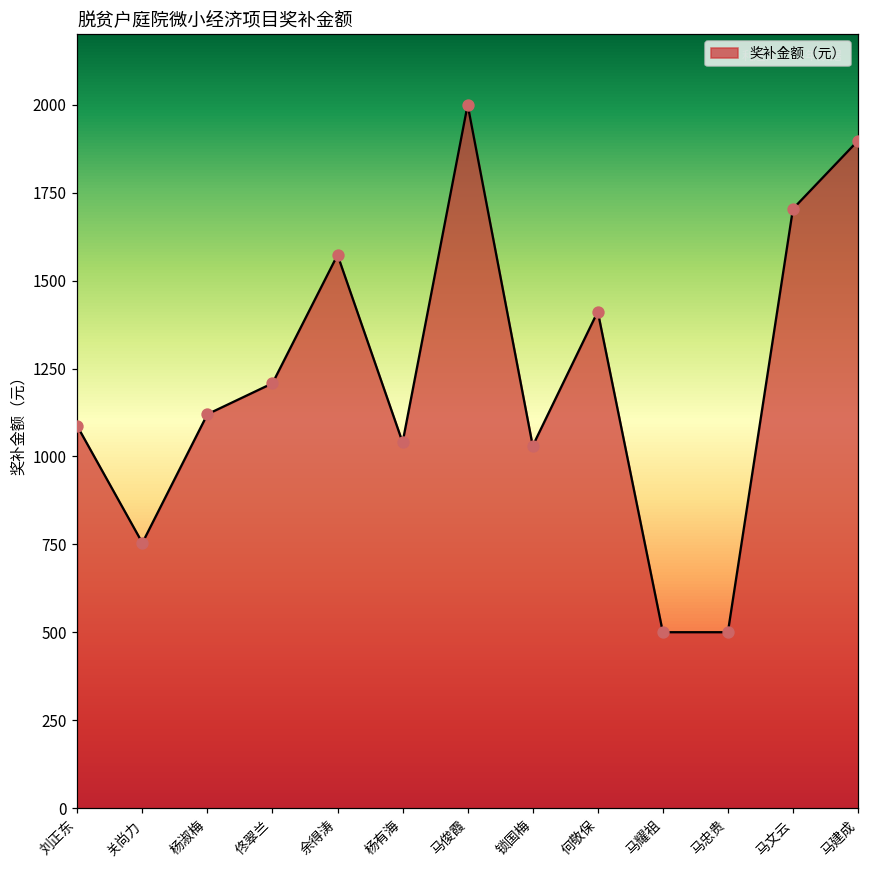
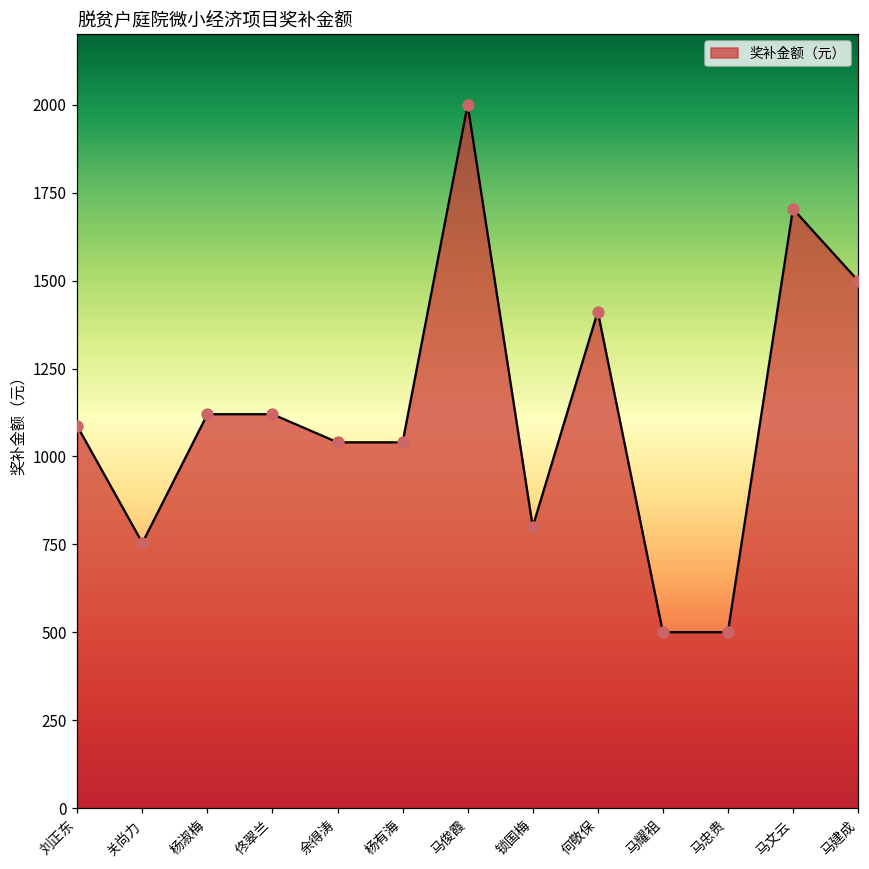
佟翠兰: 1210 -> 1120
余得涛: 1570 -> 1040
锁国梅: 1030 -> 800
马建成: 1900 -> 1500
